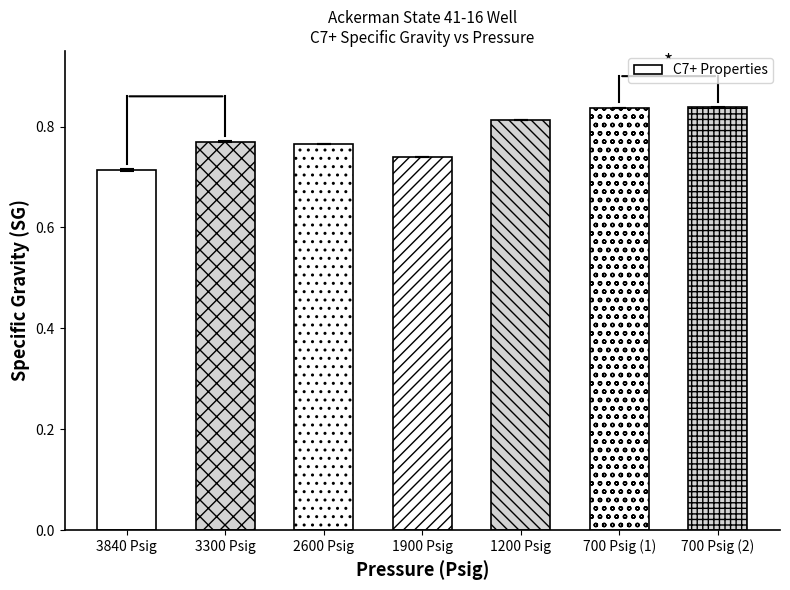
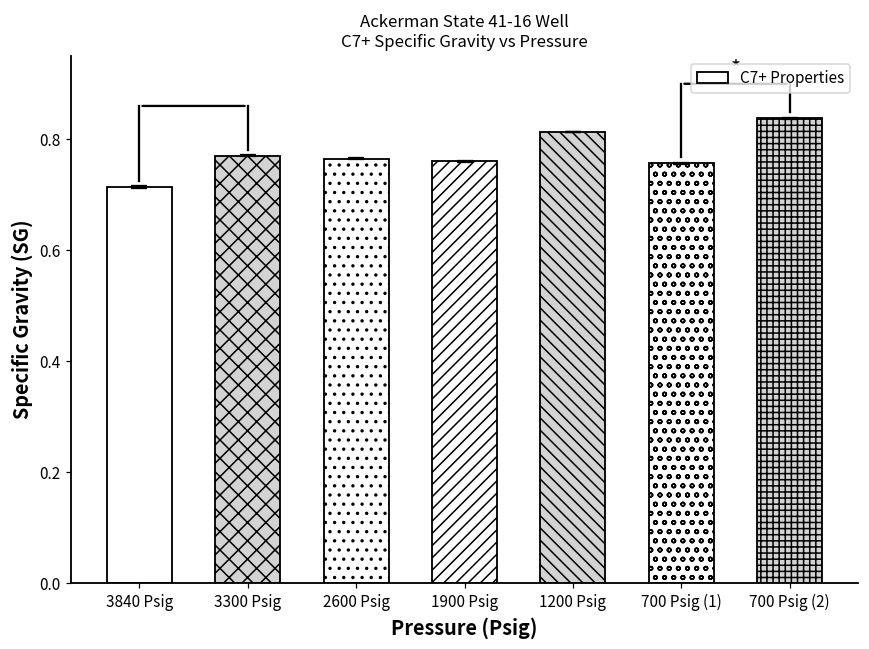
C7+ Properties, 1900 Psig: 0.74 -> 0.76
C7+ Properties, 700 Psig (1): 0.84 -> 0.76
